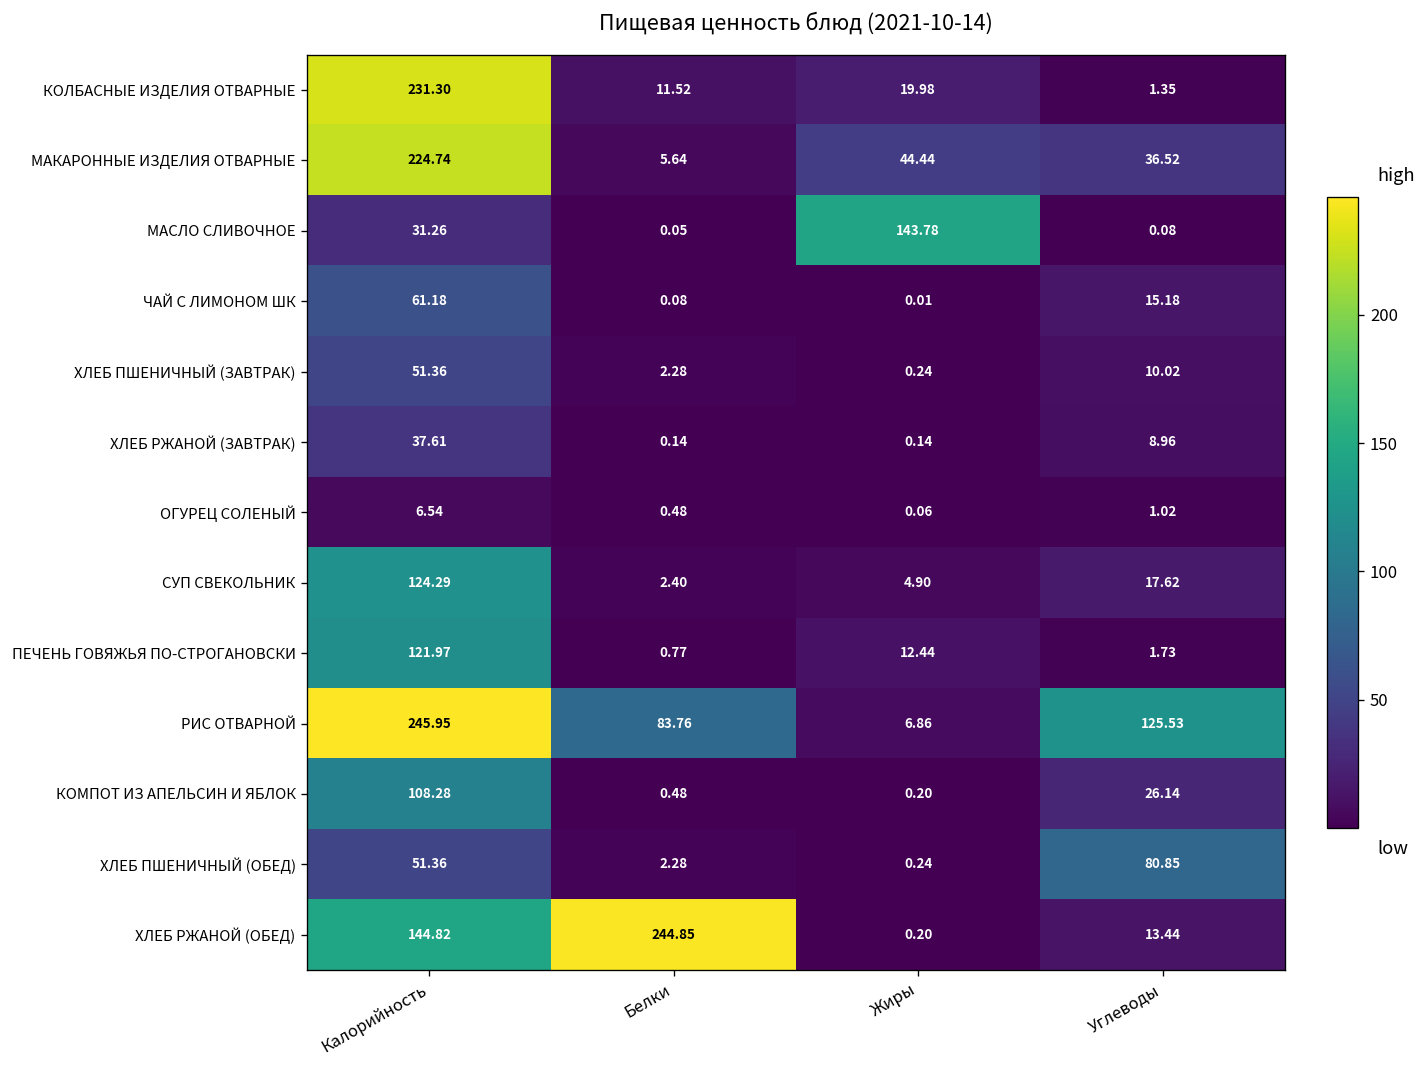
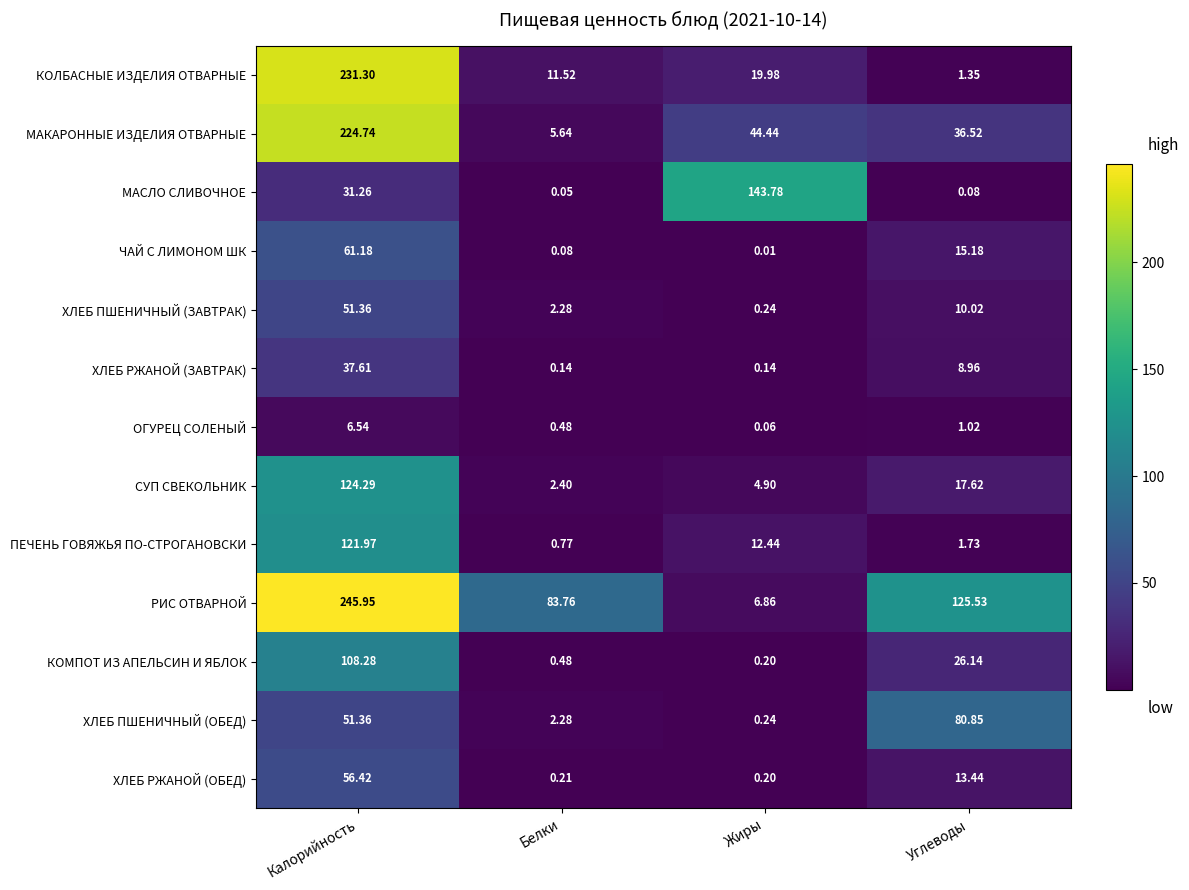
ХЛЕБ РЖАНОЙ (ОБЕД), Калорийность: 144.82 -> 56.42
ХЛЕБ РЖАНОЙ (ОБЕД), Белки: 244.85 -> 0.21
